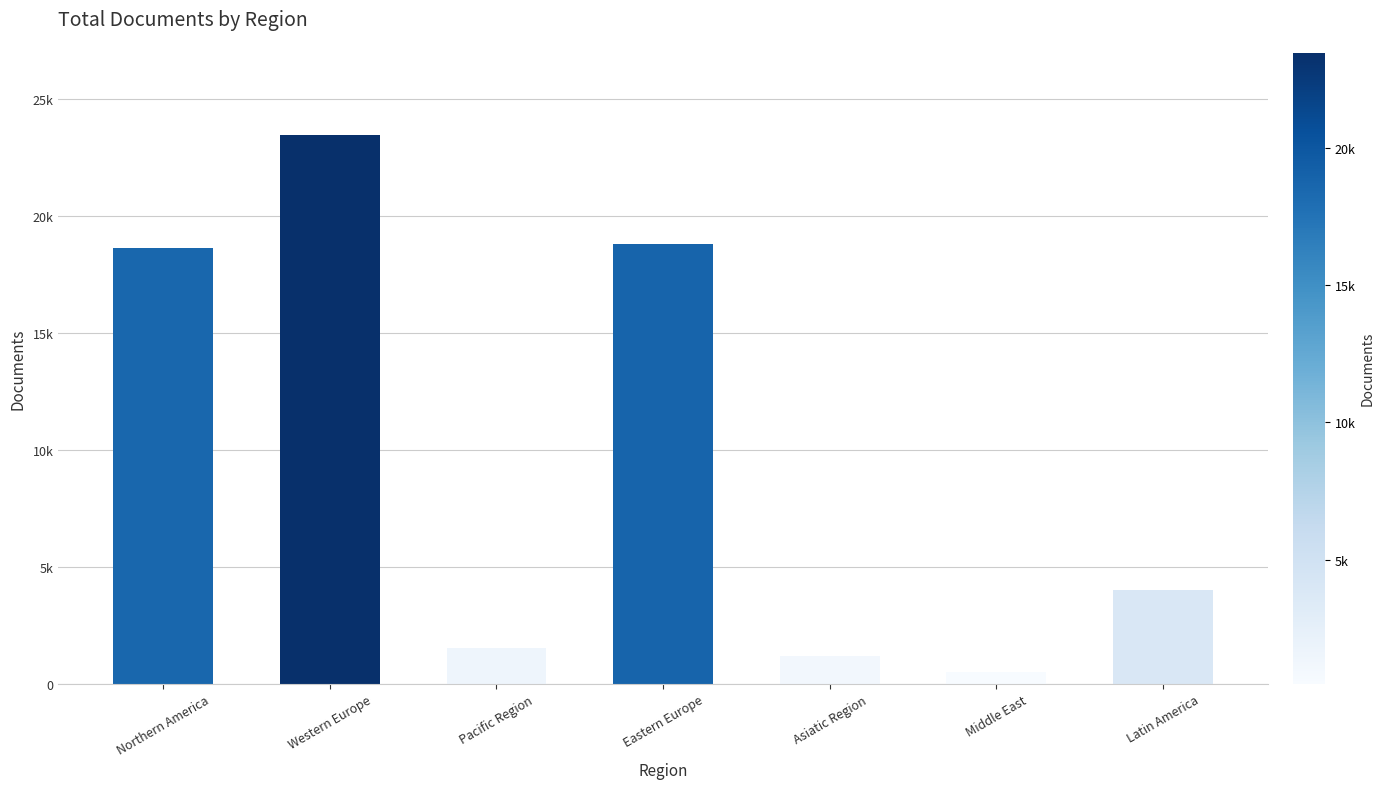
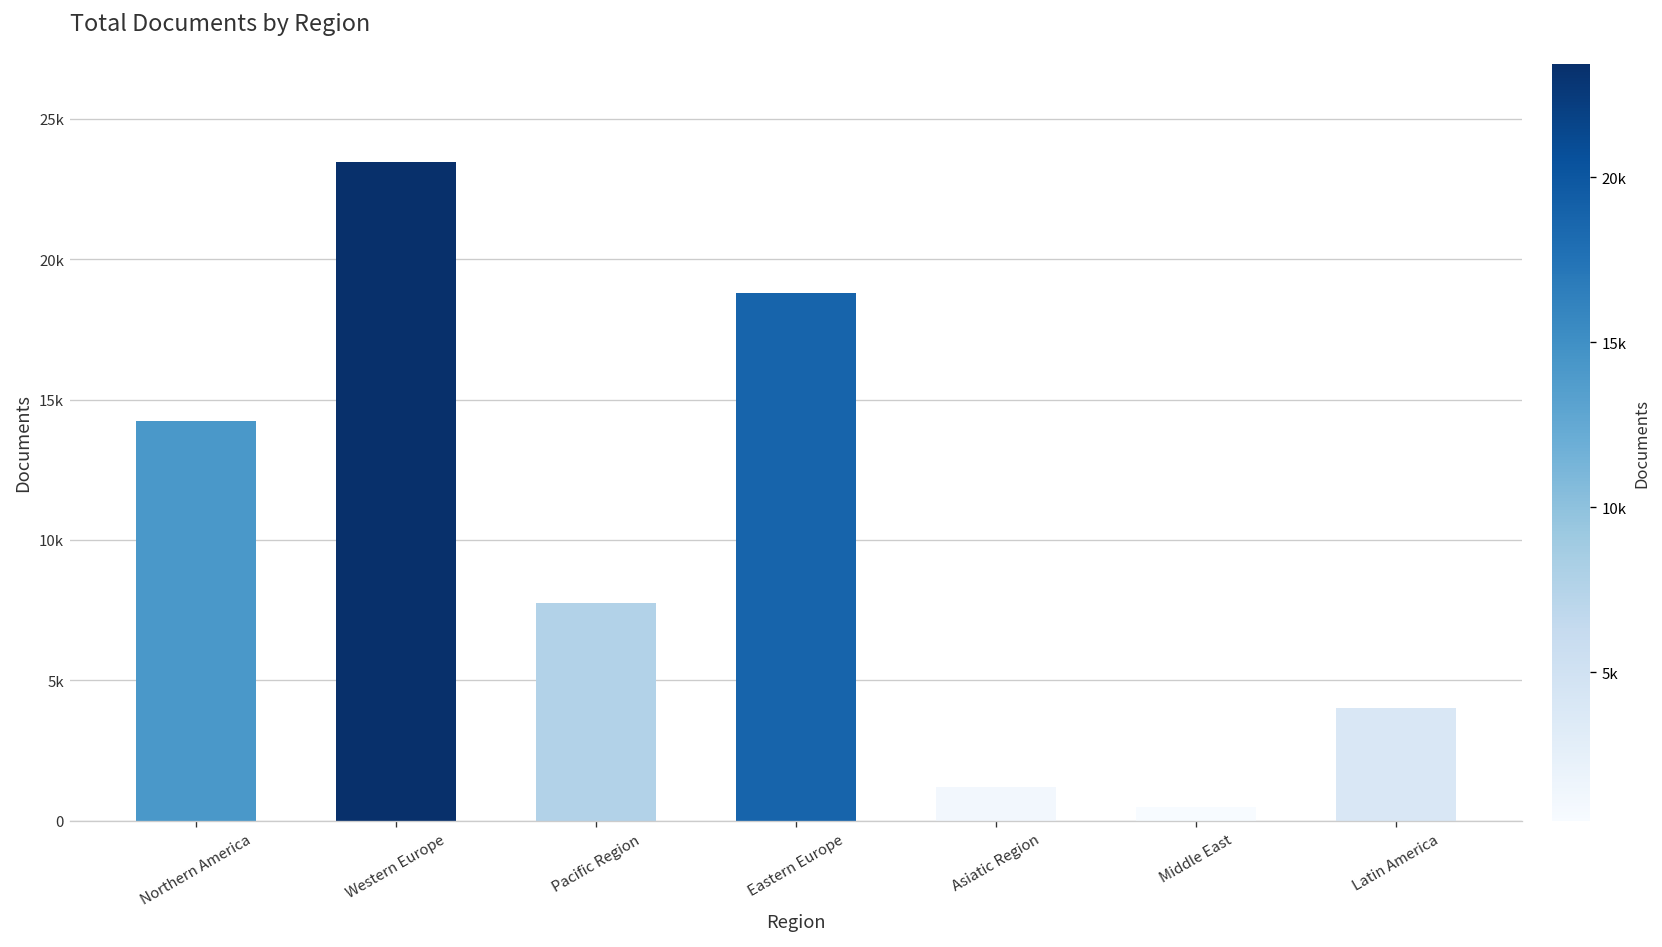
Northern America: 18600 -> 14200
Pacific Region: 1500 -> 7700
